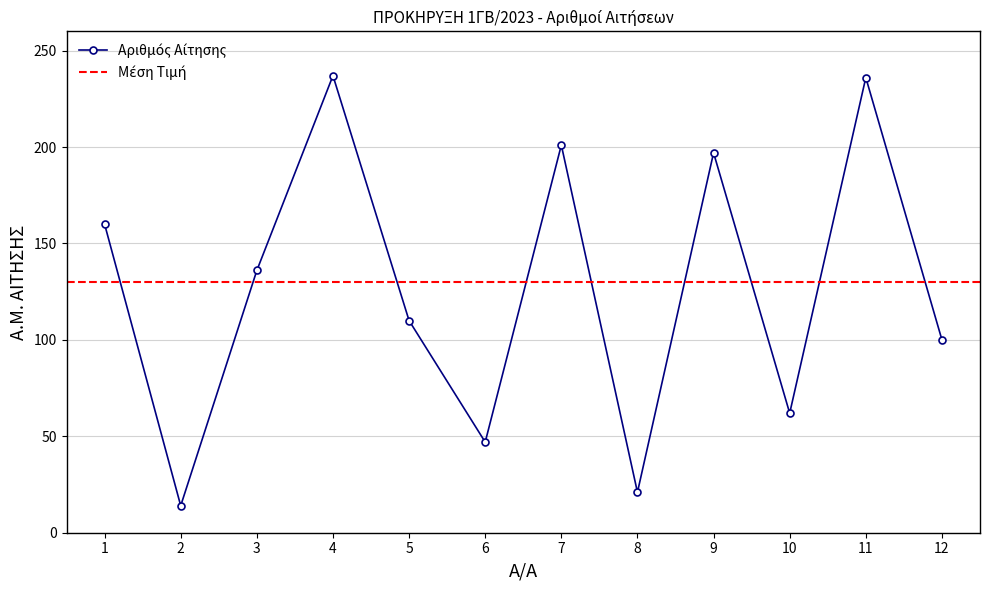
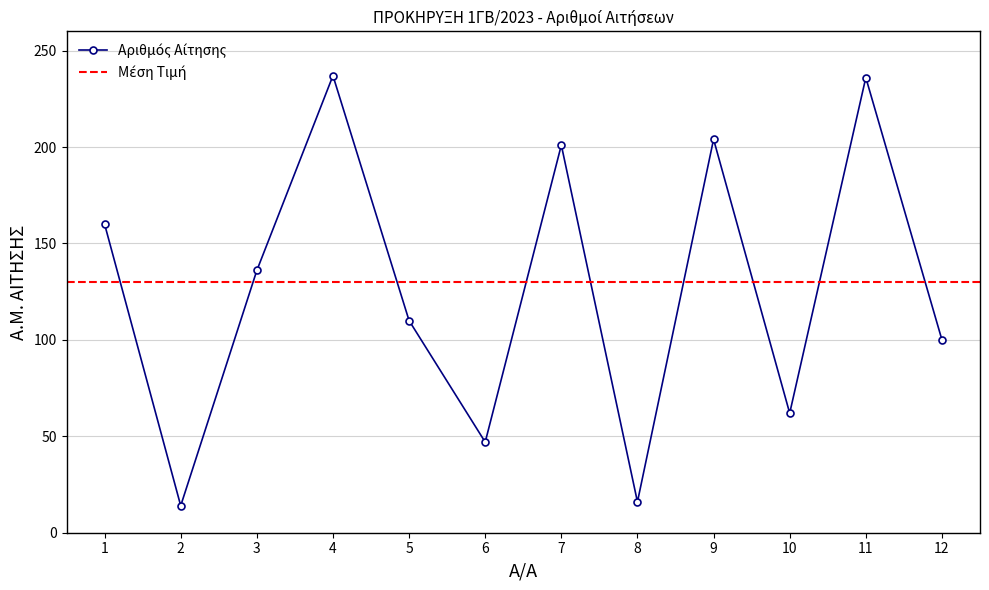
8: 21 -> 16
9: 197 -> 204
